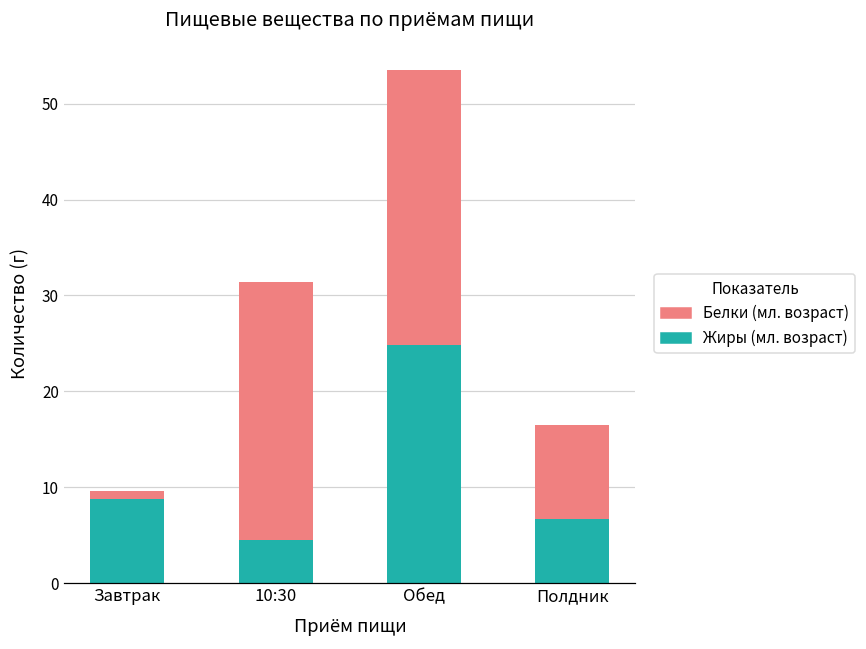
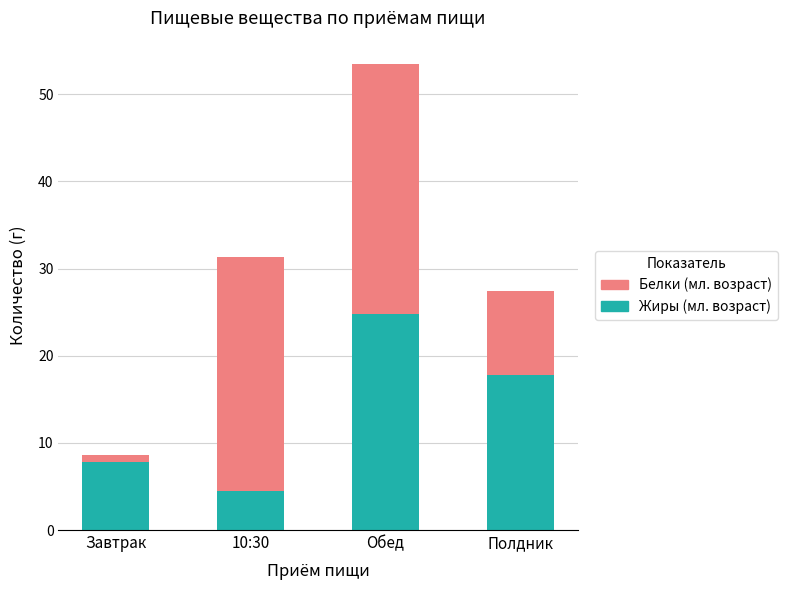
Жиры (мл. возраст), Завтрак: 9 -> 8
Жиры (мл. возраст), Полдник: 7 -> 18
